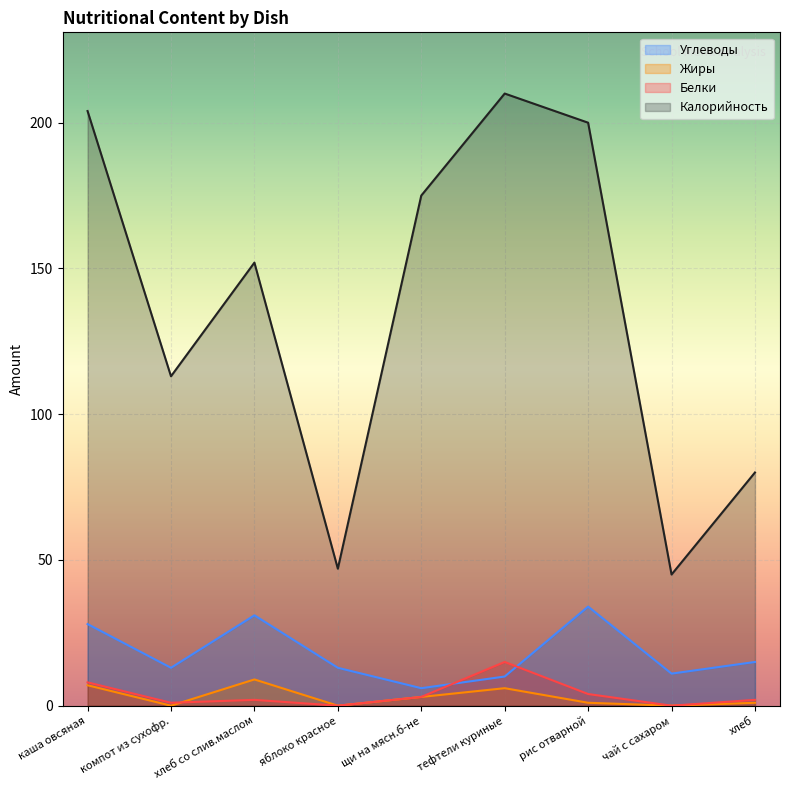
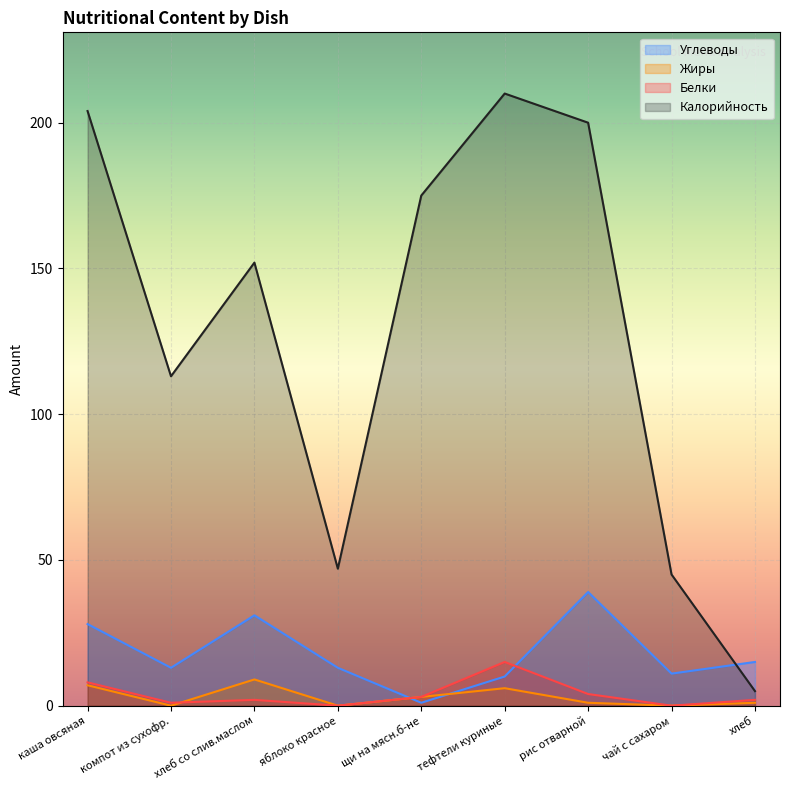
Углеводы, щи на мясн.б-не: 6 -> 1
Углеводы, рис отварной: 34 -> 39
Калорийность, хлеб: 80 -> 5
